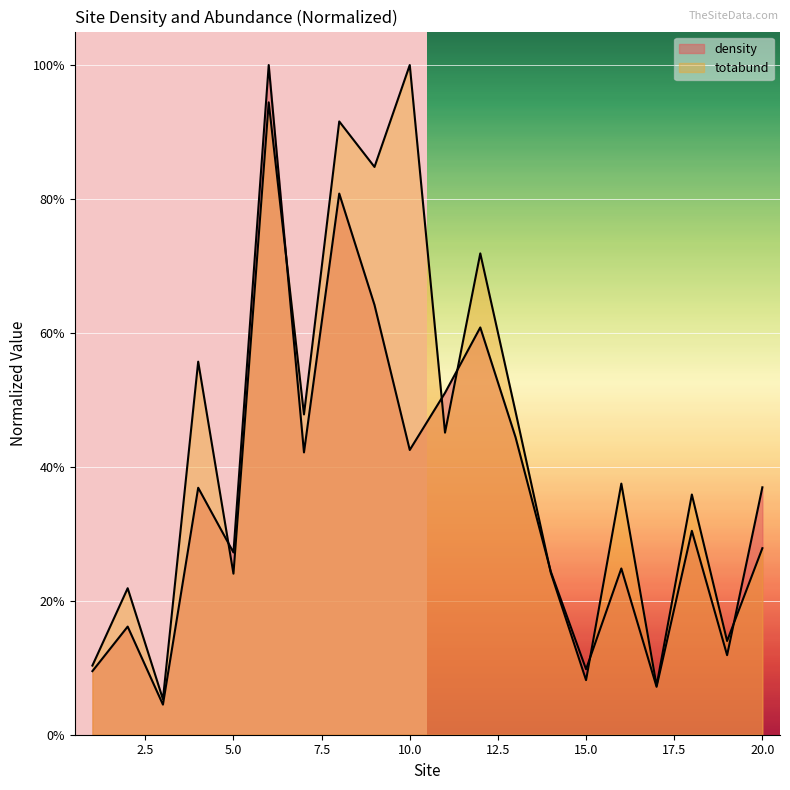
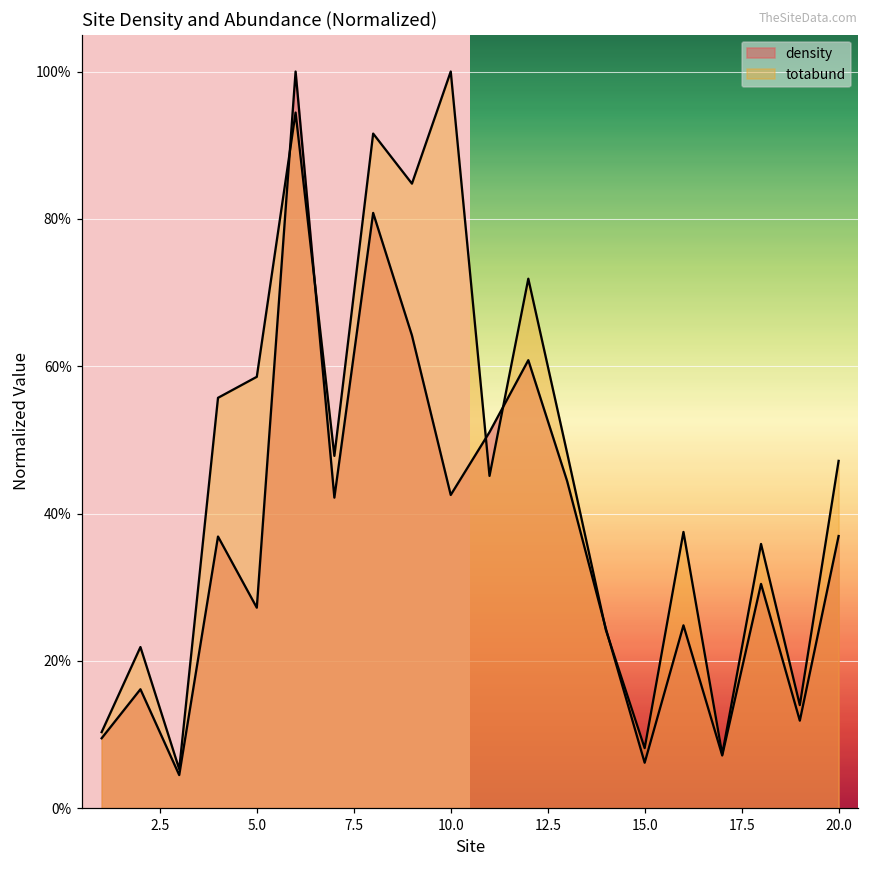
totabund, 5.0: 24% -> 59%
density, 15.0: 10% -> 6%
totabund, 20.0: 28% -> 47%
